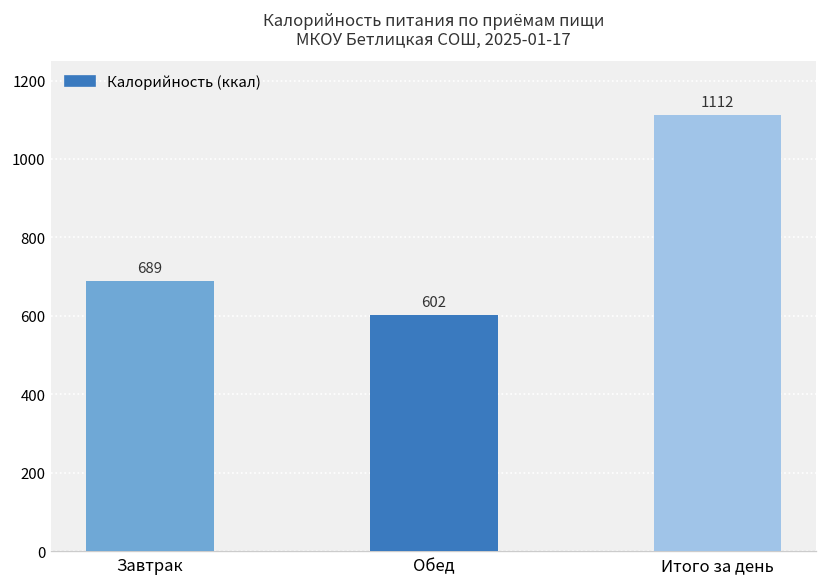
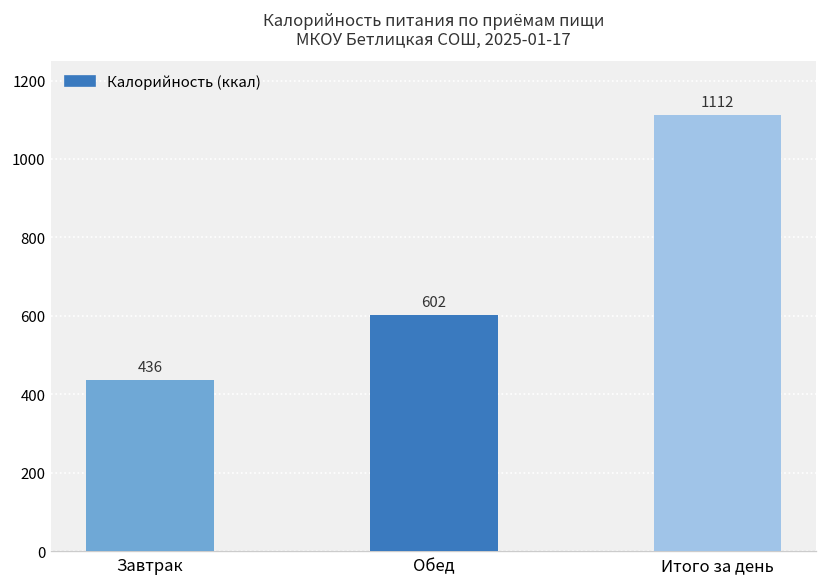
Завтрак: 689 -> 436
